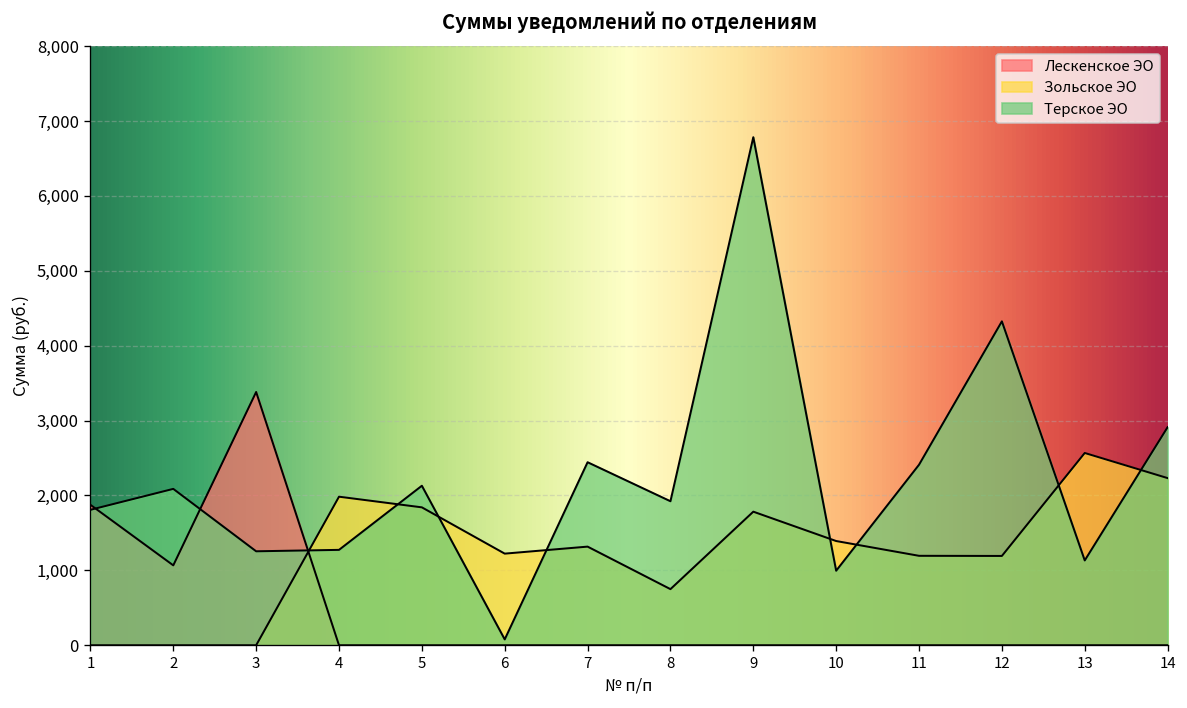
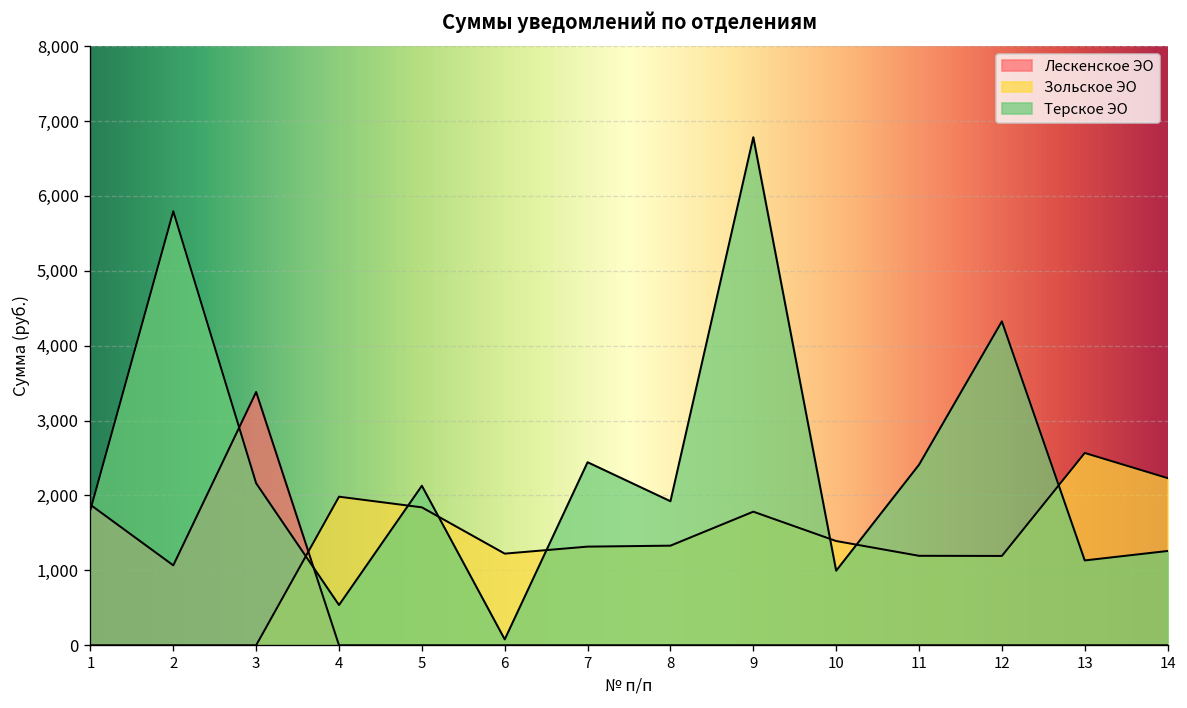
Терское ЭО, 2: 2,100 -> 5,800
Терское ЭО, 3: 1,300 -> 2,200
Терское ЭО, 4: 1,300 -> 500
Зольское ЭО, 8: 700 -> 1,300
Терское ЭО, 14: 2,900 -> 1,300
